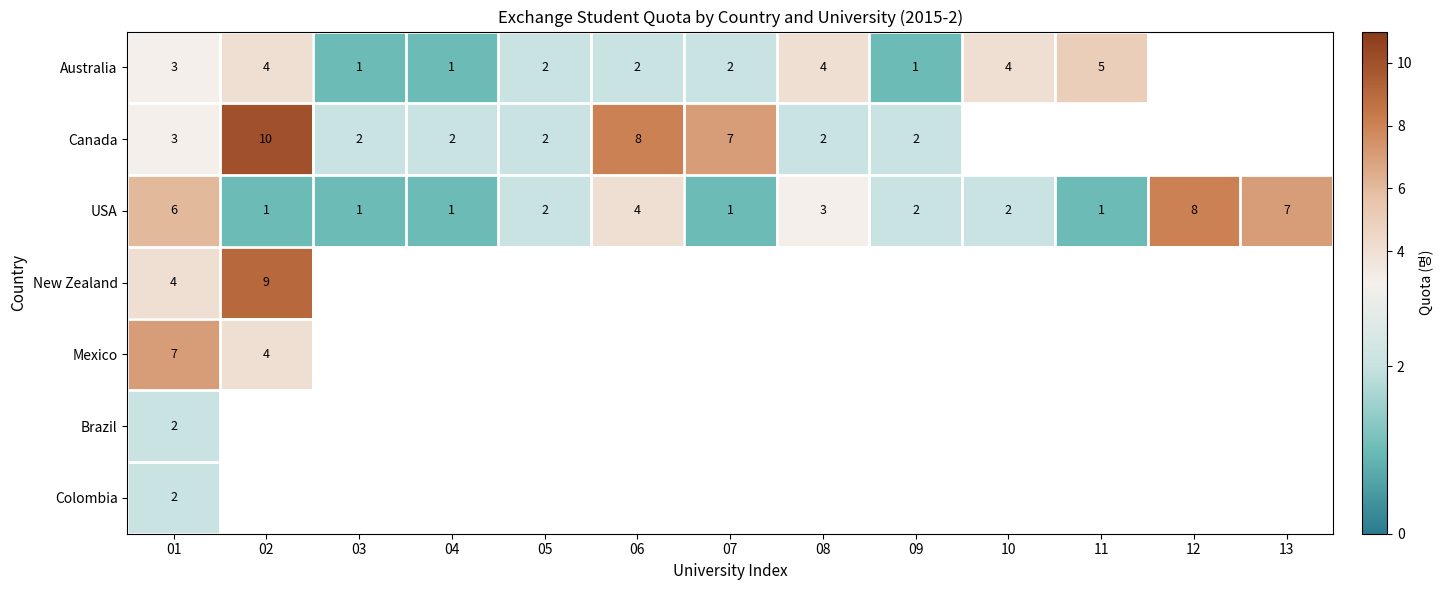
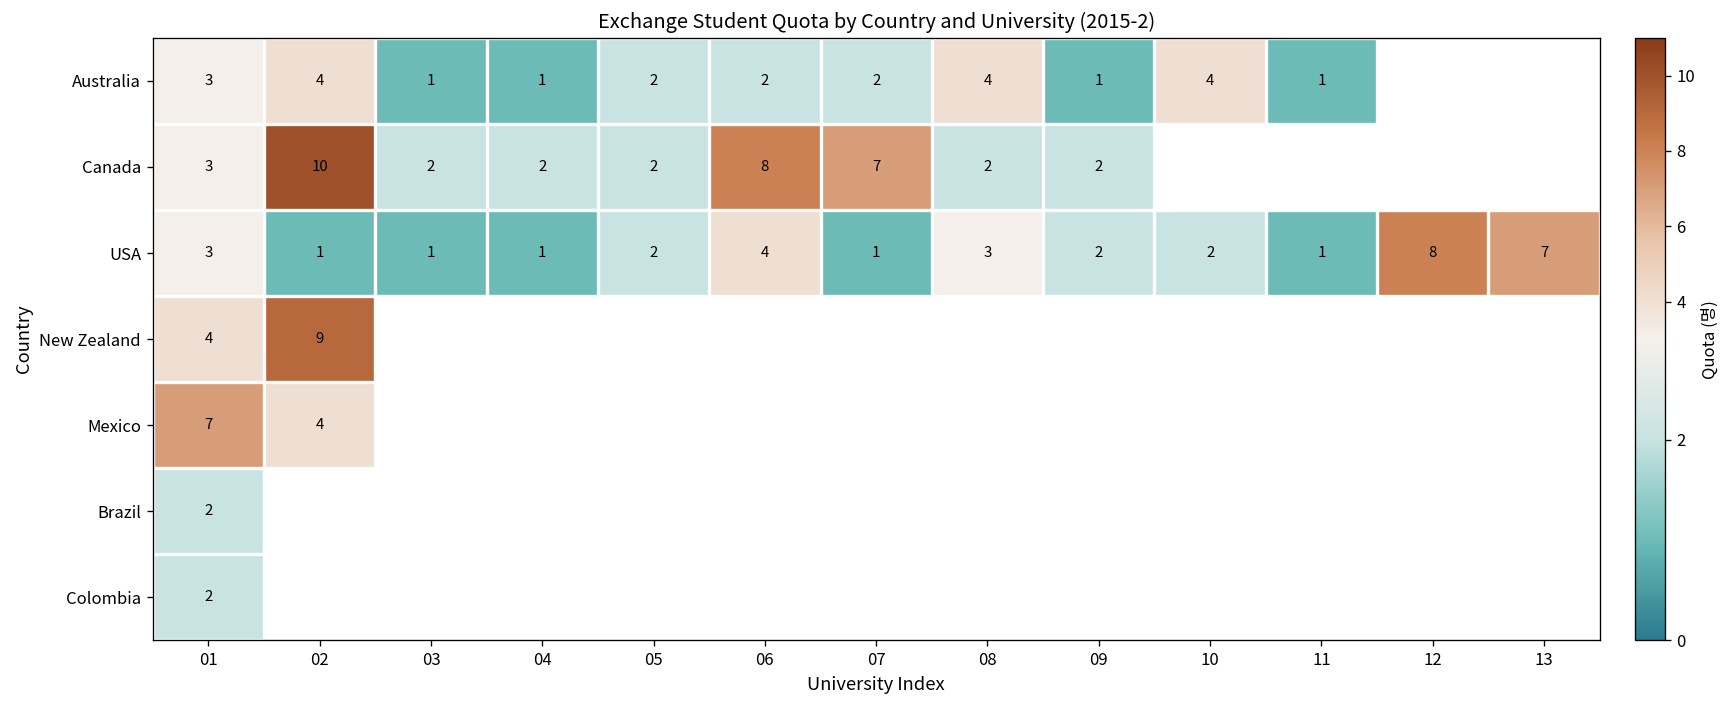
Australia, 11: 5 -> 1
USA, 01: 6 -> 3
